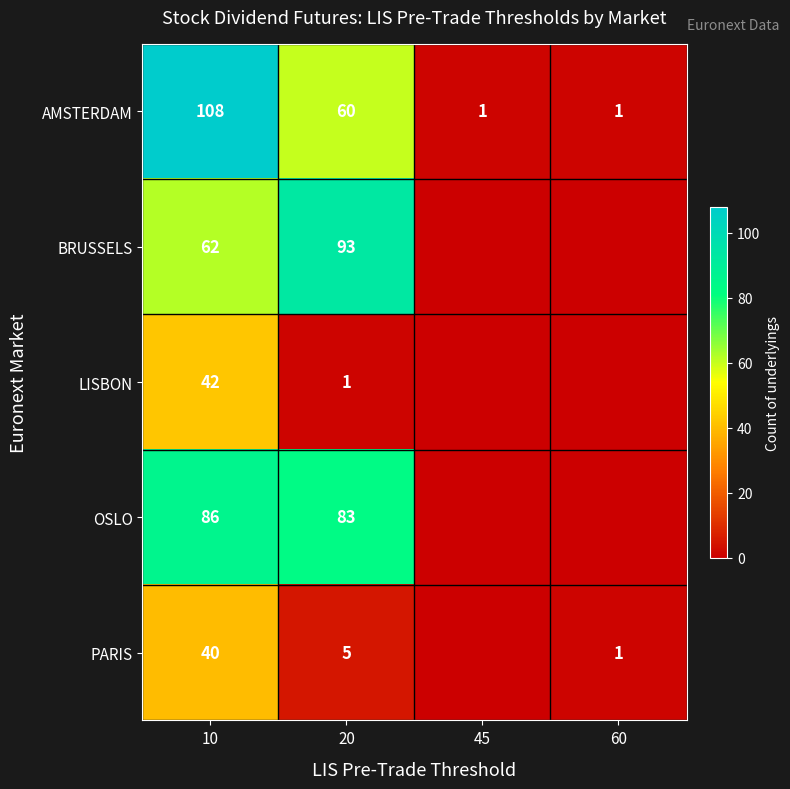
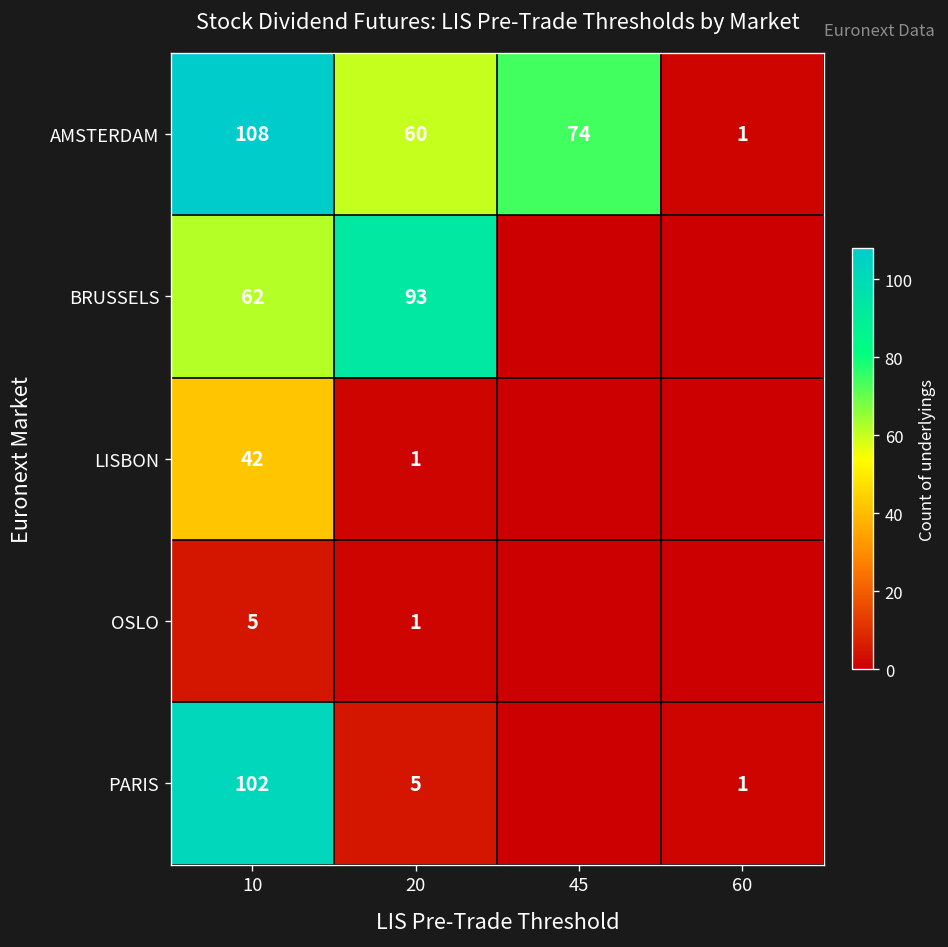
AMSTERDAM, 45: 1 -> 74
OSLO, 10: 86 -> 5
OSLO, 20: 83 -> 1
PARIS, 10: 40 -> 102
